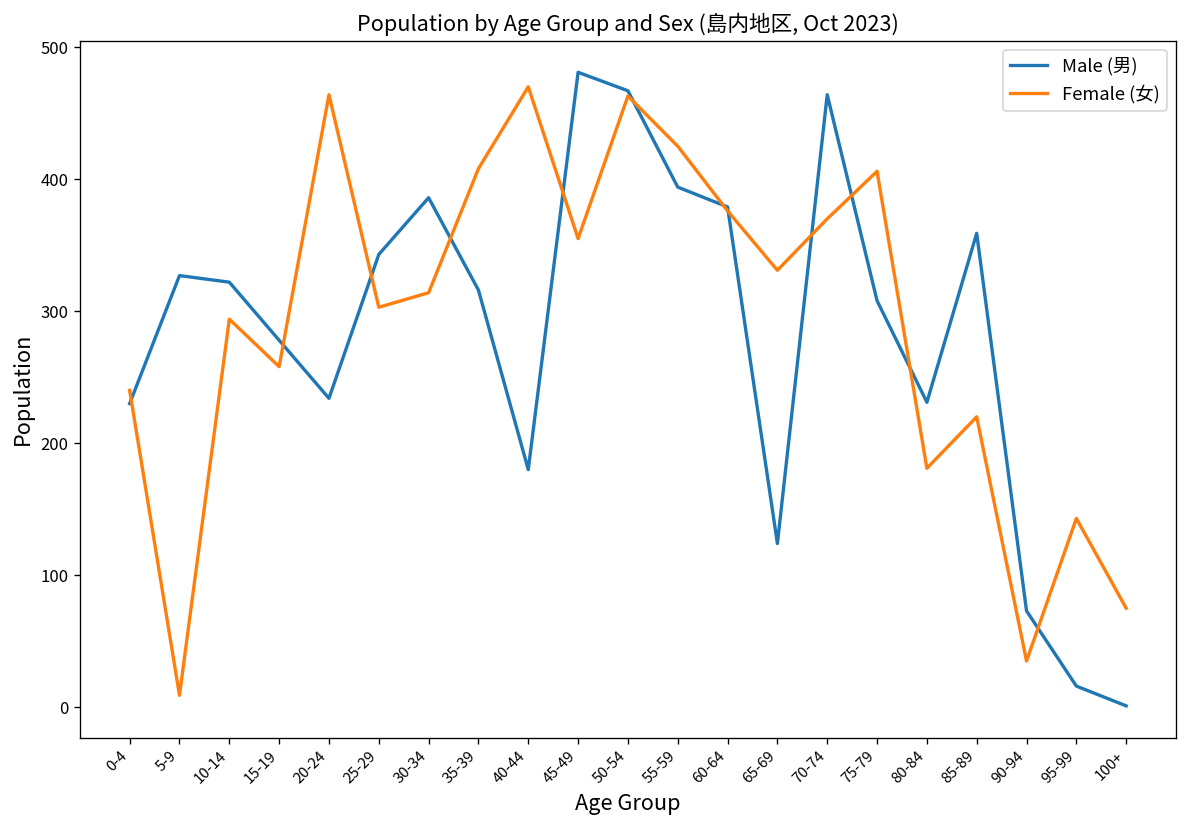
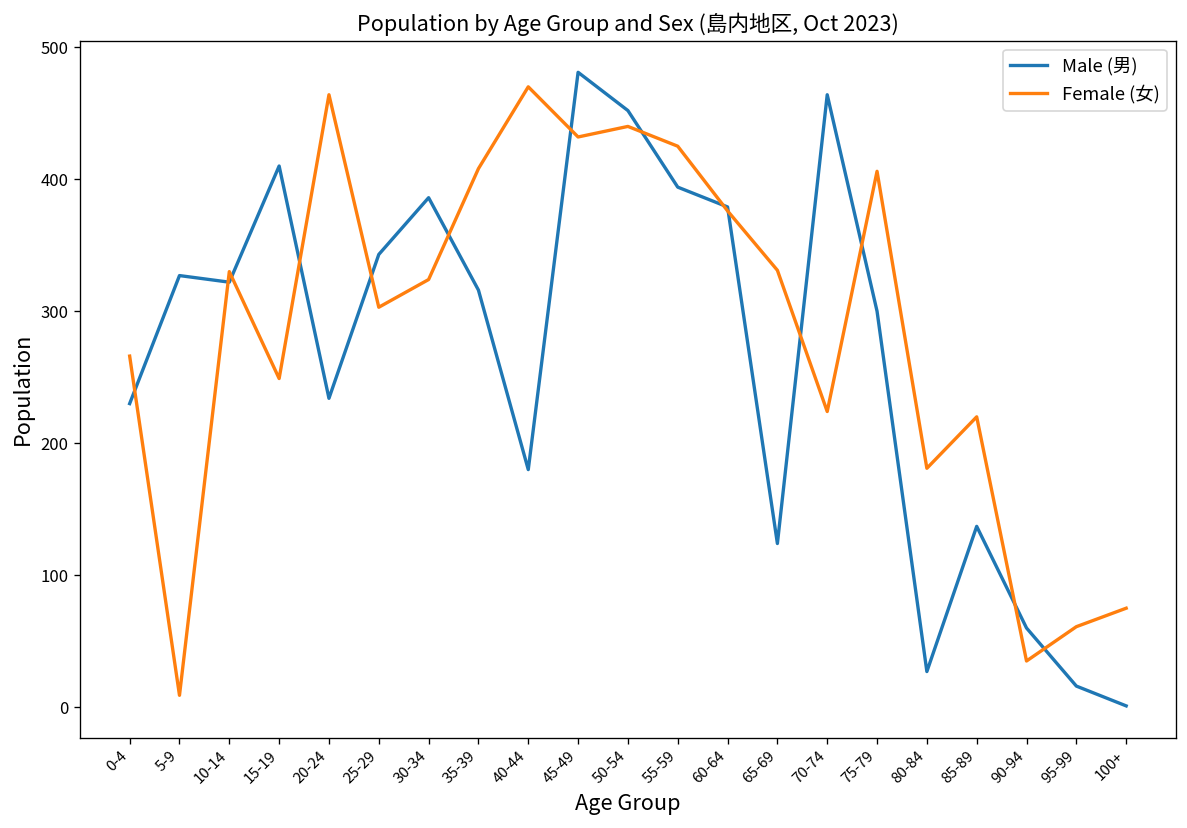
Female (女), 0-4: 240 -> 266
Female (女), 10-14: 294 -> 330
Male (男), 15-19: 278 -> 410
Female (女), 15-19: 258 -> 249
Female (女), 30-34: 314 -> 324
Female (女), 45-49: 355 -> 432
Male (男), 50-54: 467 -> 452
Female (女), 50-54: 463 -> 440
Female (女), 70-74: 370 -> 224
Male (男), 75-79: 308 -> 300
Male (男), 80-84: 231 -> 27
Male (男), 85-89: 359 -> 137
Male (男), 90-94: 73 -> 60
Female (女), 95-99: 143 -> 61
